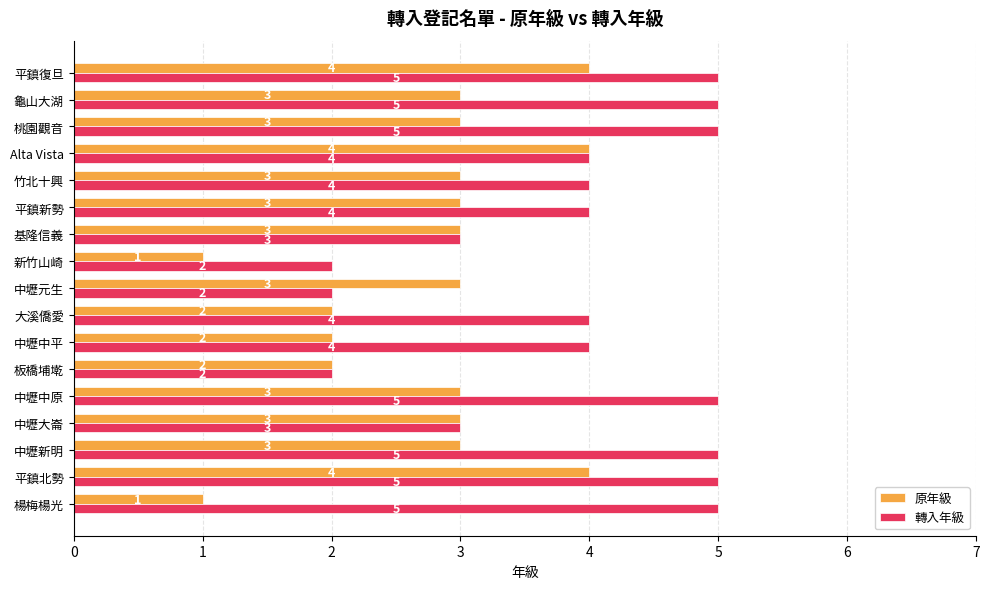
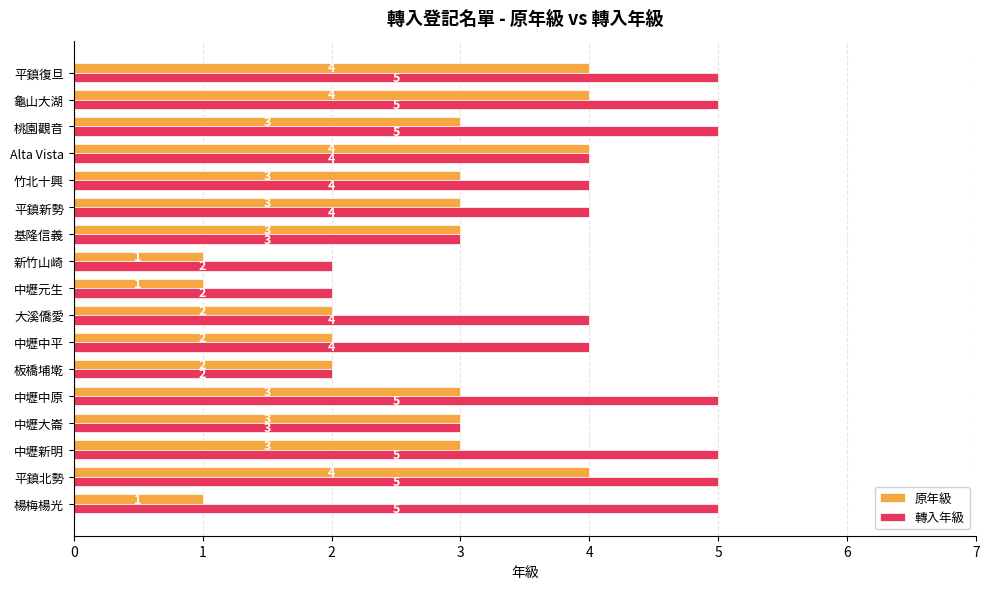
原年級, 龜山大湖: 3 -> 4
原年級, 中壢元生: 3 -> 1
